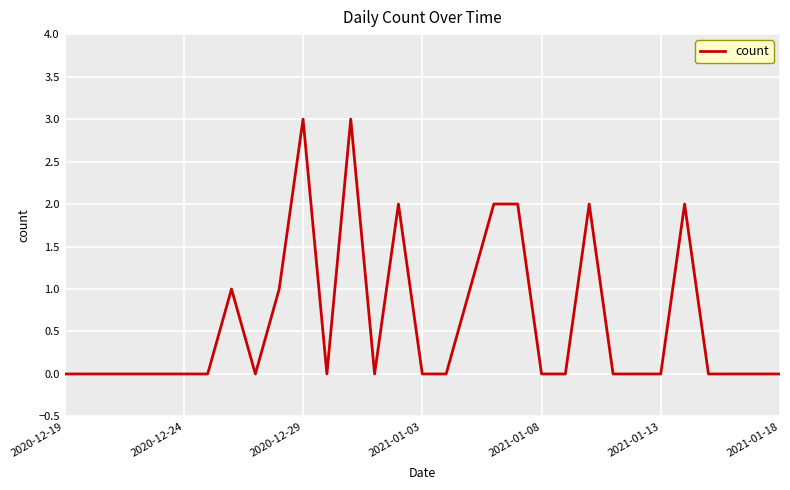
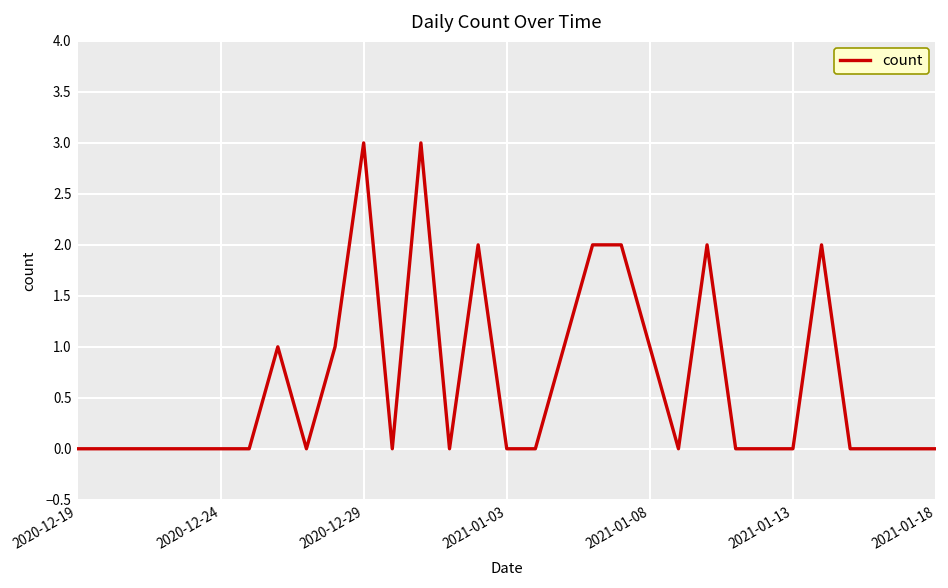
2021-01-08: 0 -> 1
